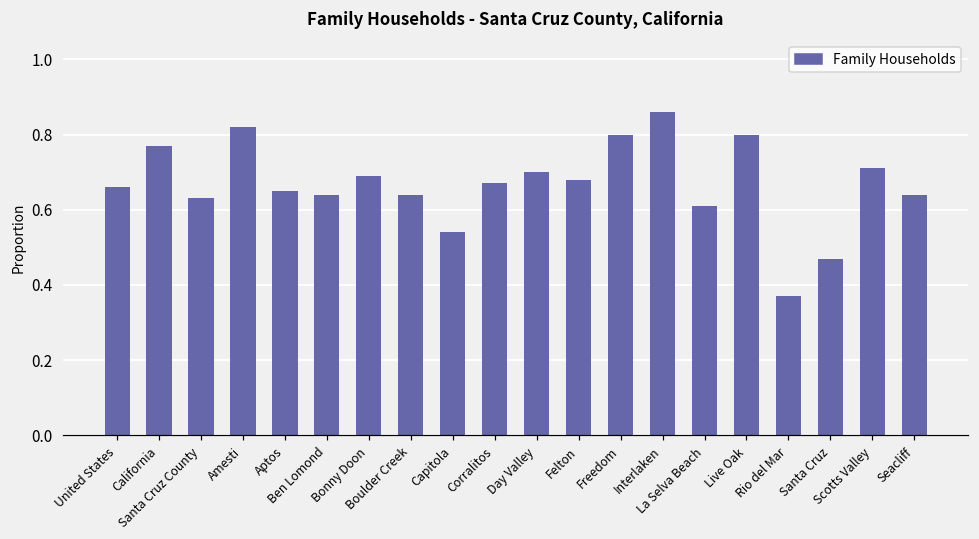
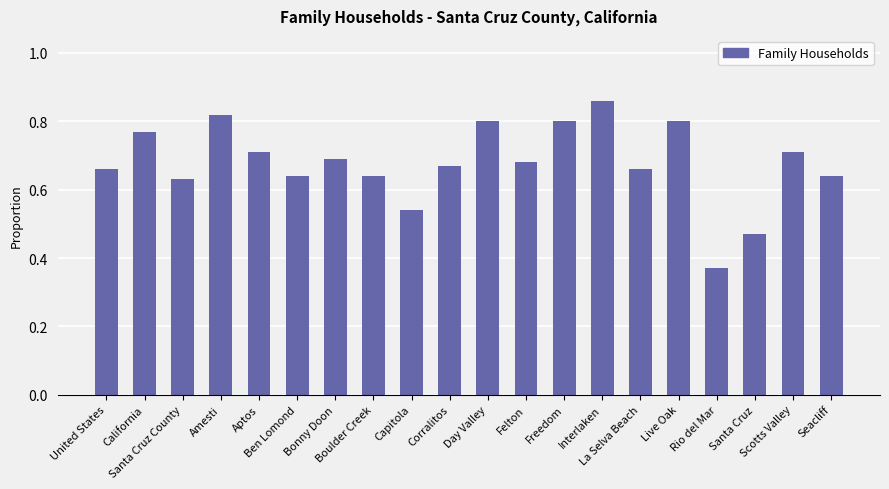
Aptos: 0.65 -> 0.71
Day Valley: 0.7 -> 0.8
La Selva Beach: 0.61 -> 0.66
